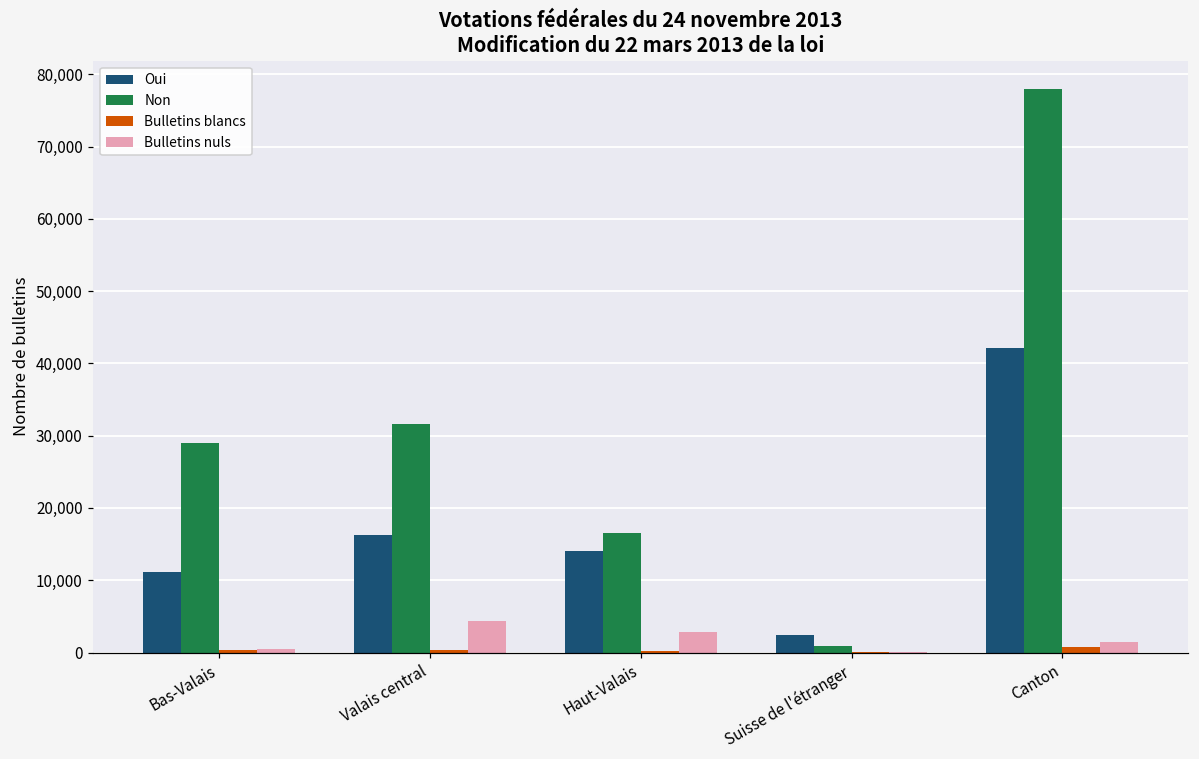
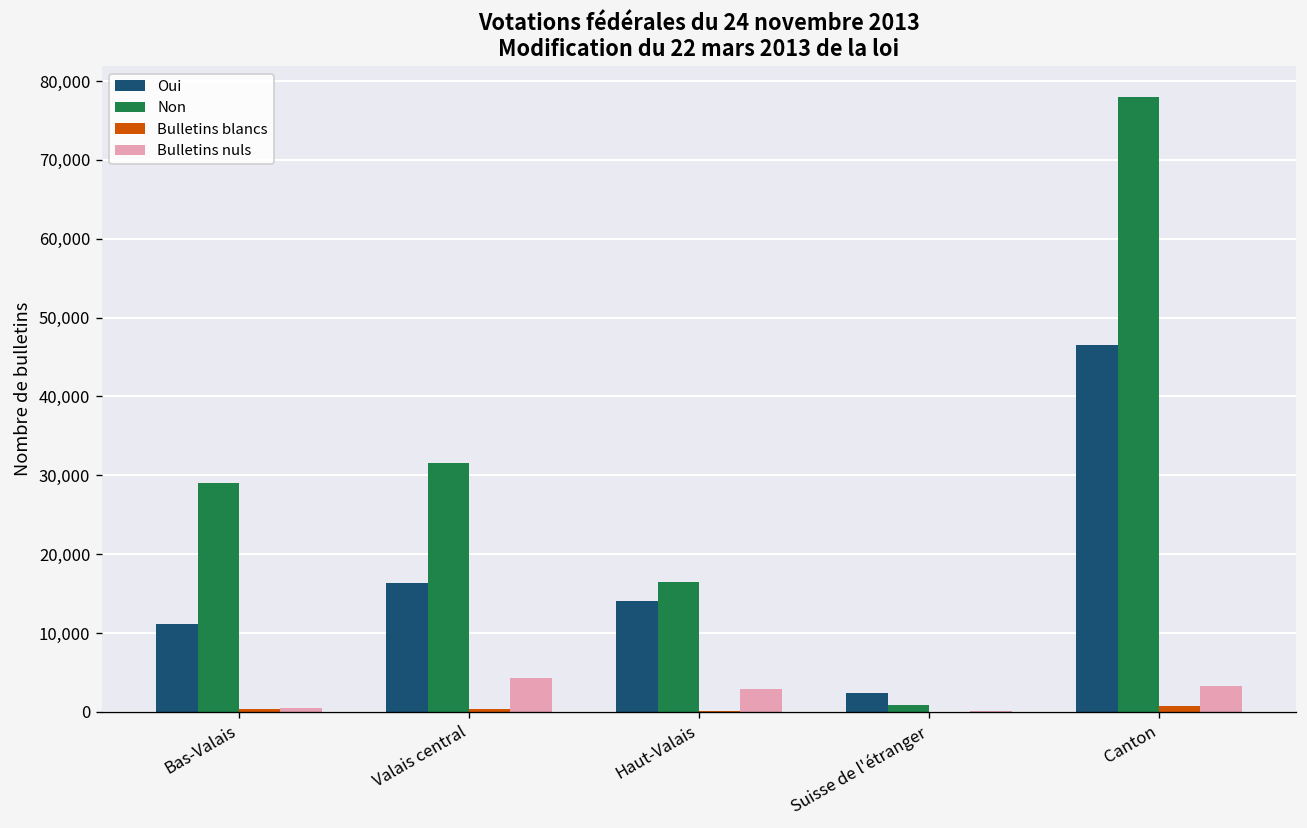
Oui, Canton: 42,000 -> 46,000
Bulletins nuls, Canton: 1,000 -> 3,000
